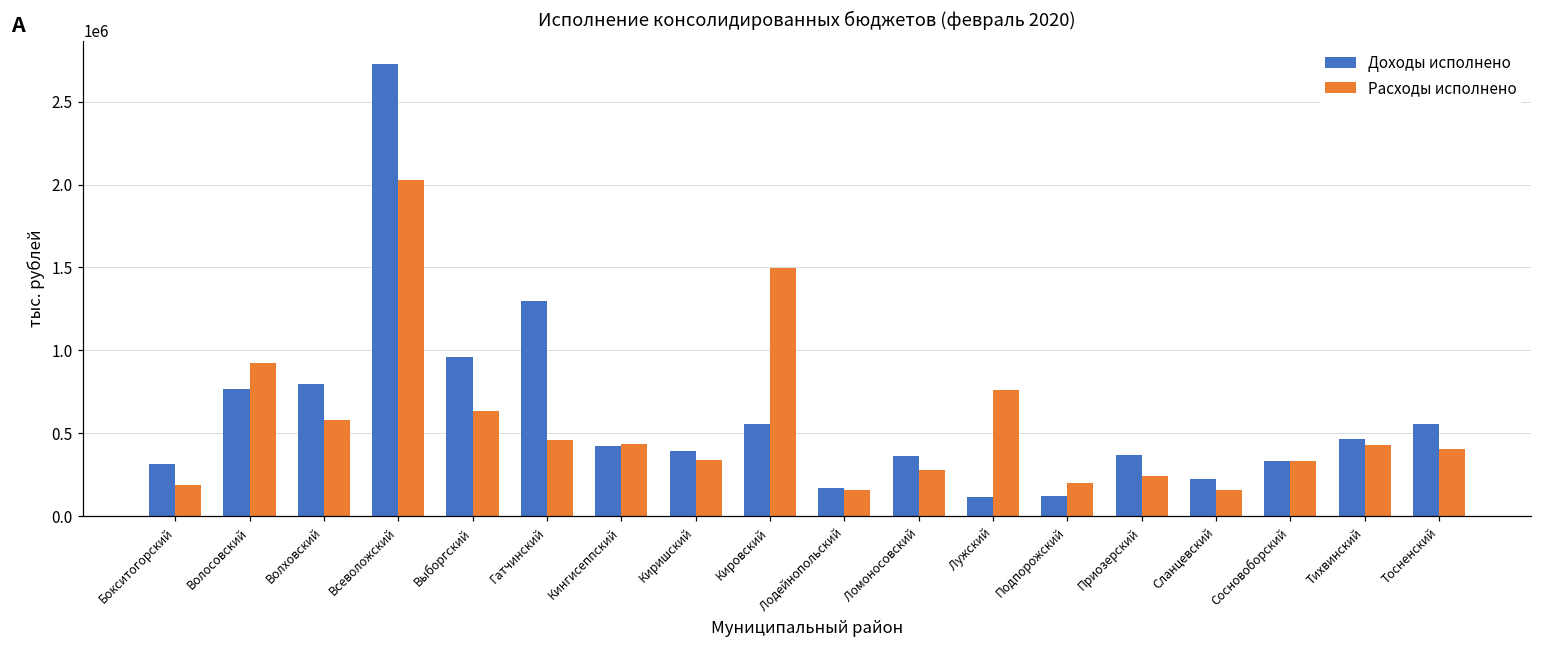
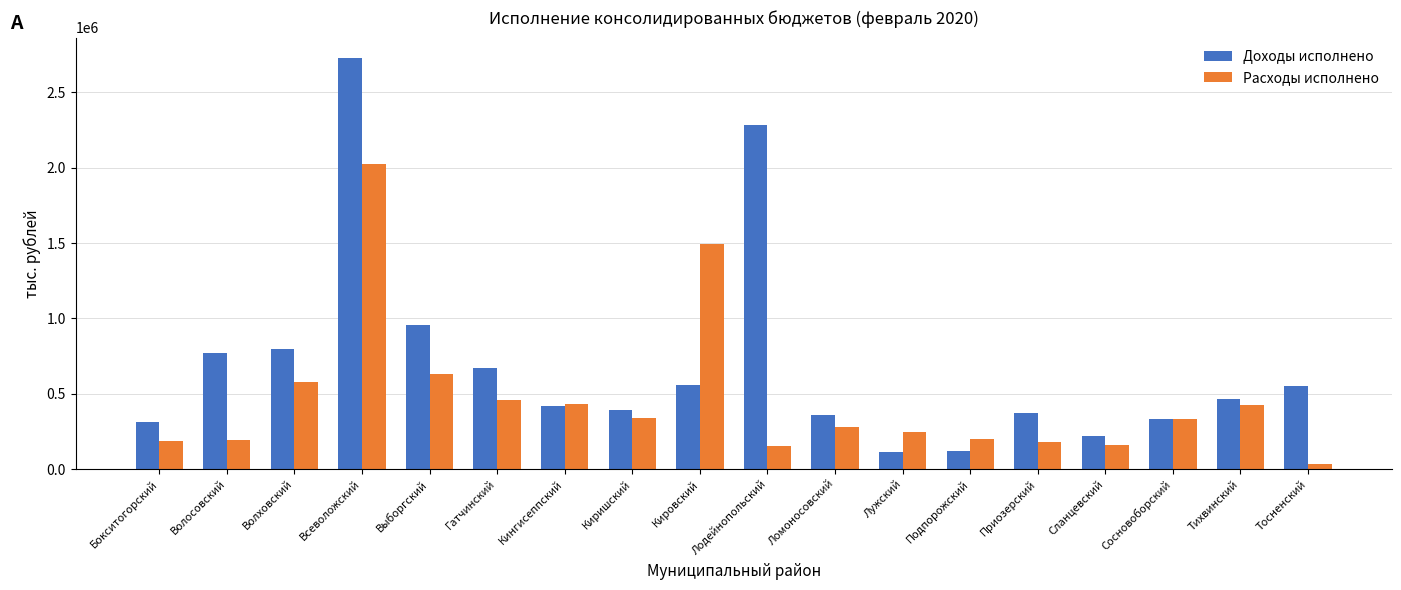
Расходы исполнено, Волосовский: 920000 -> 200000
Доходы исполнено, Гатчинский: 1300000 -> 670000
Доходы исполнено, Лодейнопольский: 170000 -> 2280000
Расходы исполнено, Лужский: 760000 -> 250000
Расходы исполнено, Приозерский: 240000 -> 180000
Расходы исполнено, Тосненский: 400000 -> 30000
